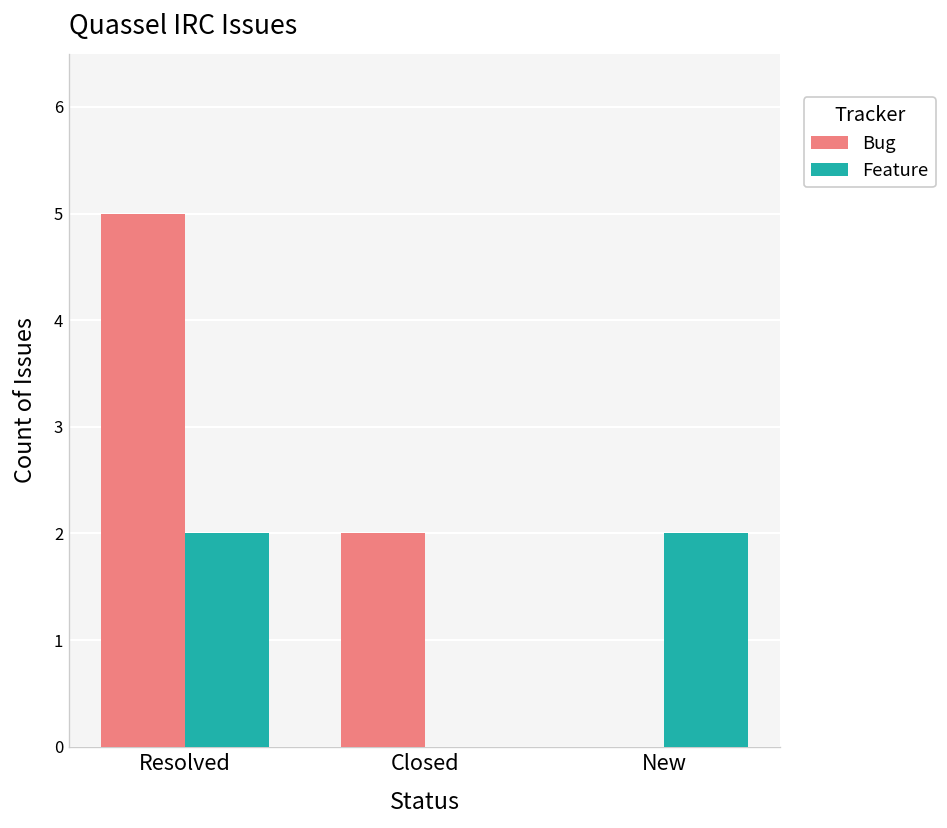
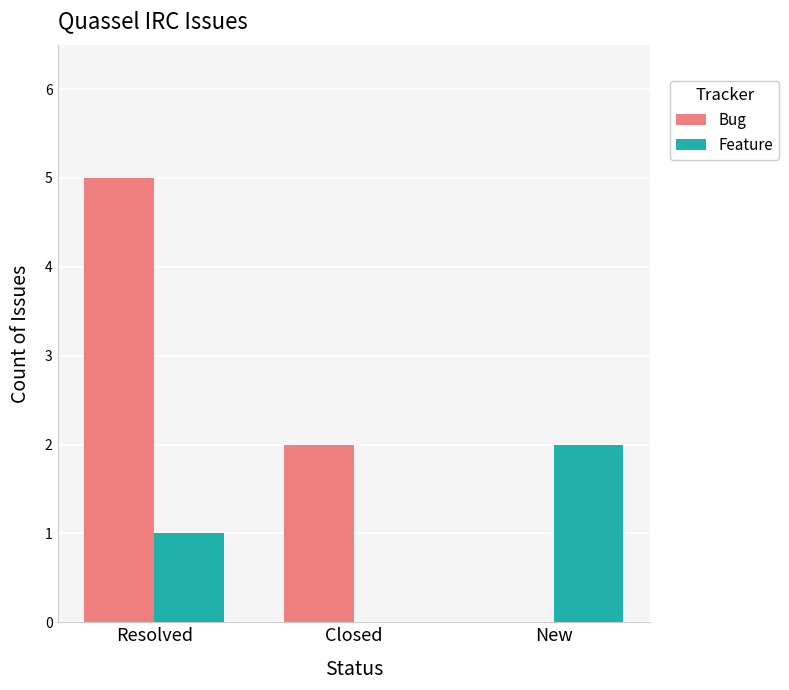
Feature, Resolved: 2 -> 1
